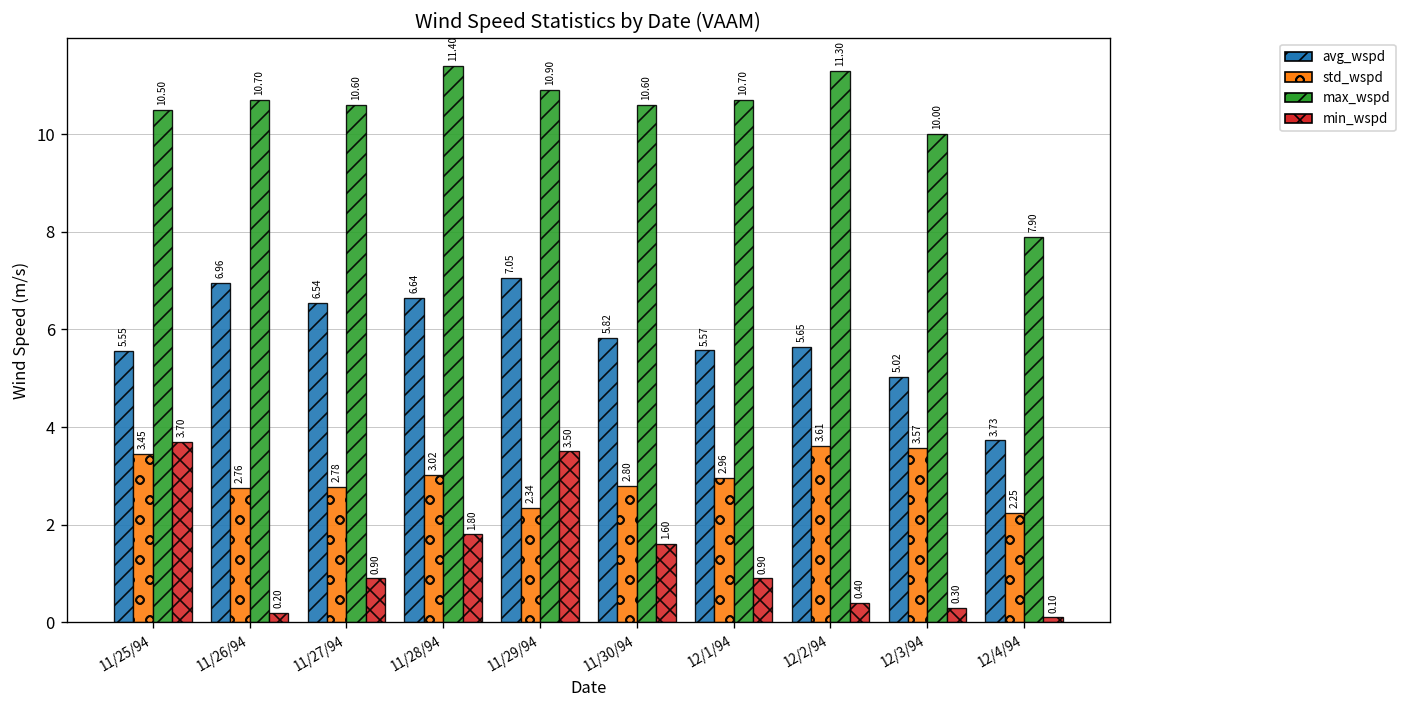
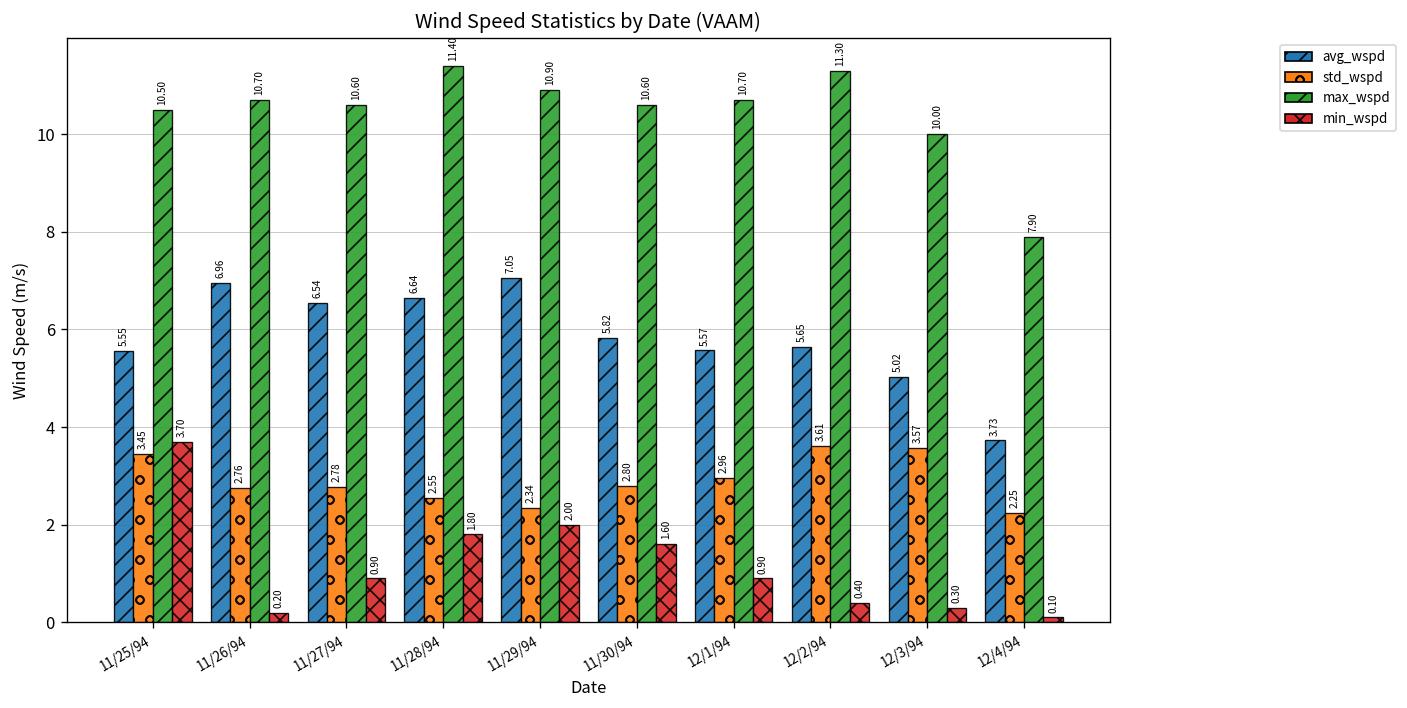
std_wspd, 11/28/94: 3.02 -> 2.55
min_wspd, 11/29/94: 3.50 -> 2.00
